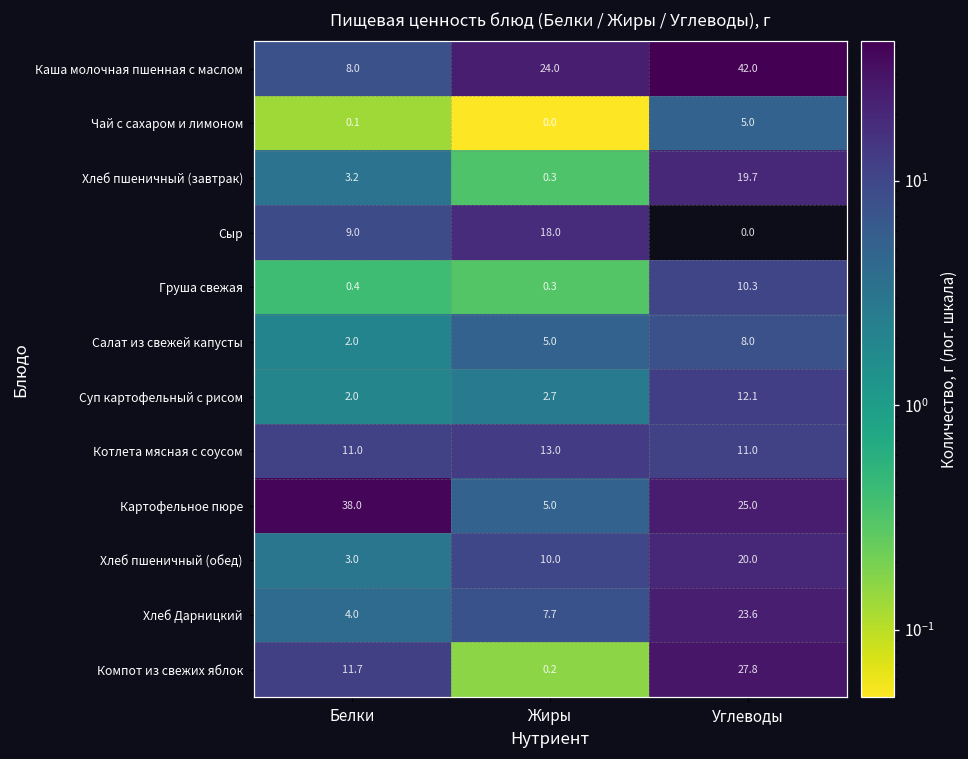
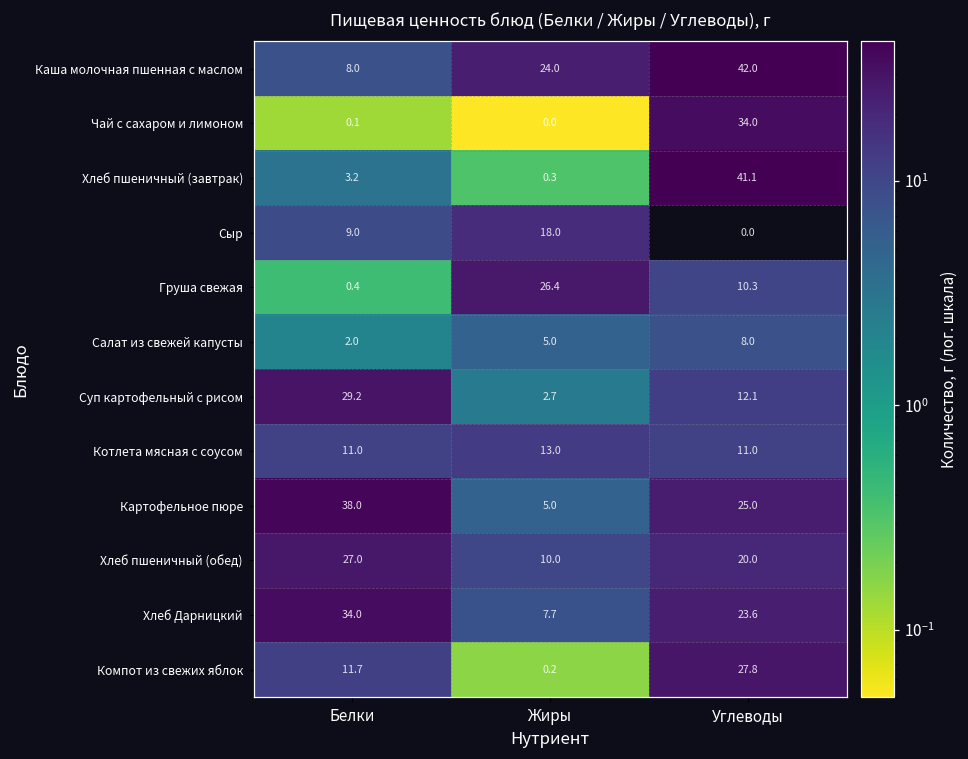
Чай с сахаром и лимоном, Углеводы: 5.0 -> 34.0
Хлеб пшеничный (завтрак), Углеводы: 19.7 -> 41.1
Груша свежая, Жиры: 0.3 -> 26.4
Суп картофельный с рисом, Белки: 2.0 -> 29.2
Хлеб пшеничный (обед), Белки: 3.0 -> 27.0
Хлеб Дарницкий, Белки: 4.0 -> 34.0
